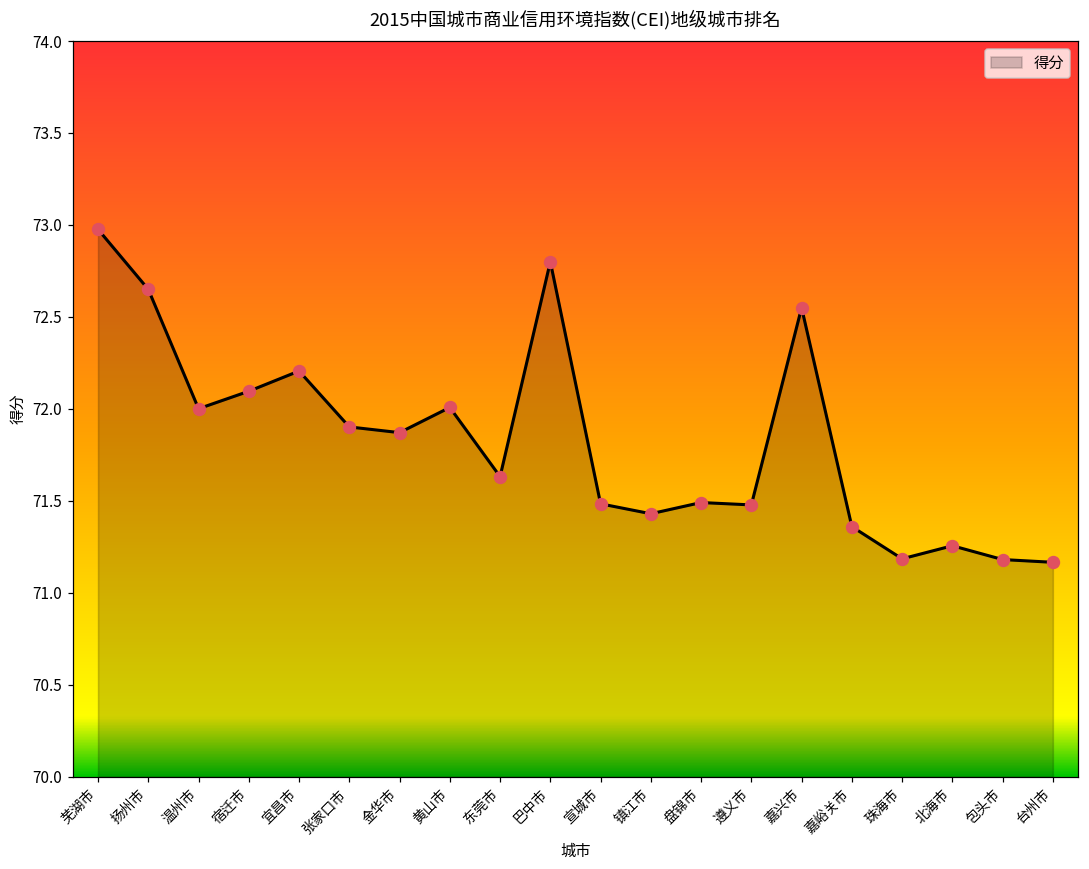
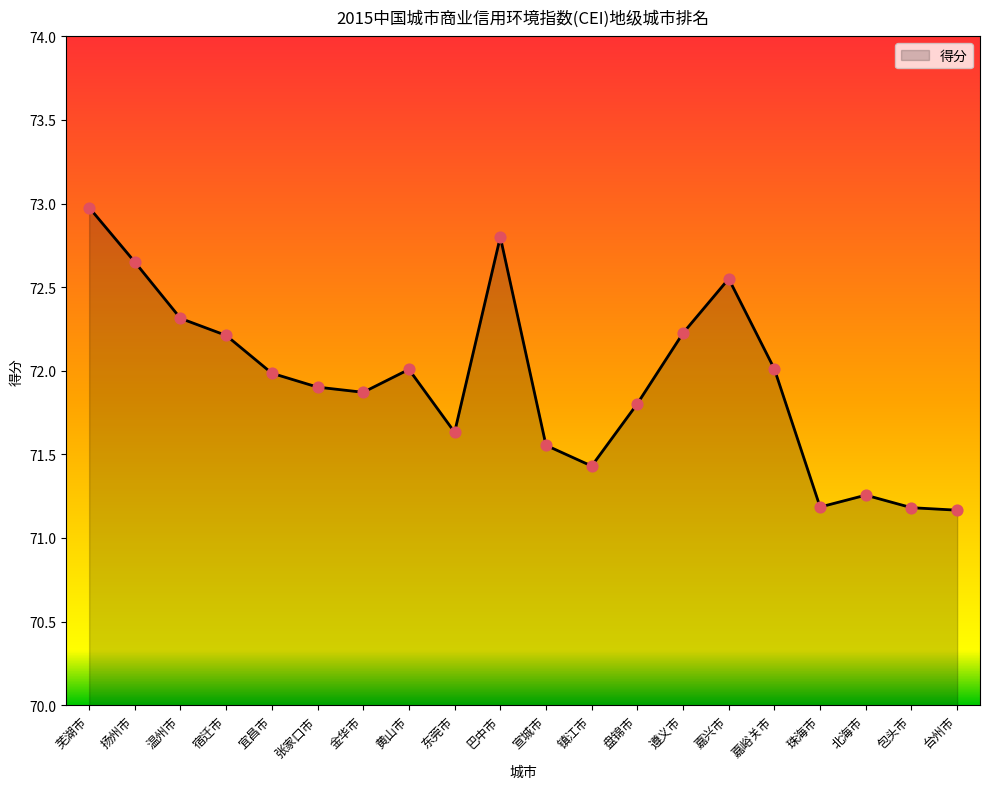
温州市: 72.00 -> 72.31
宿迁市: 72.10 -> 72.21
宜昌市: 72.21 -> 71.99
宣城市: 71.48 -> 71.55
盘锦市: 71.49 -> 71.80
遵义市: 71.48 -> 72.23
嘉峪关市: 71.36 -> 72.01
